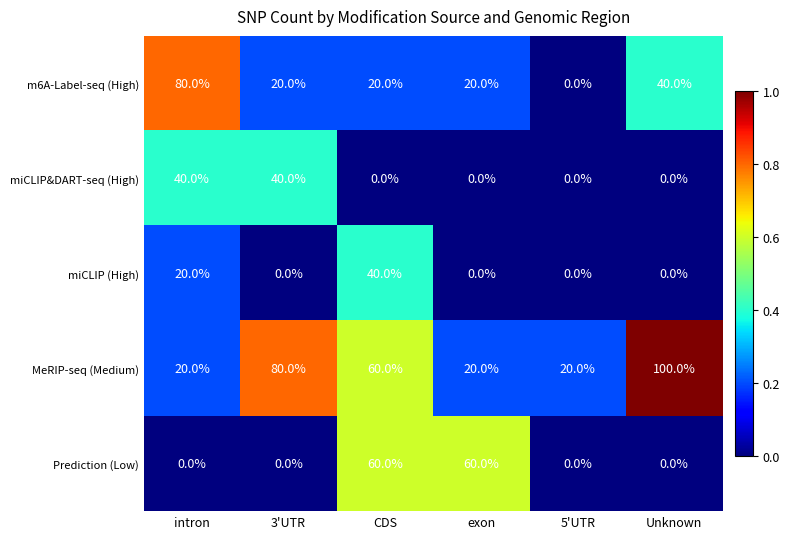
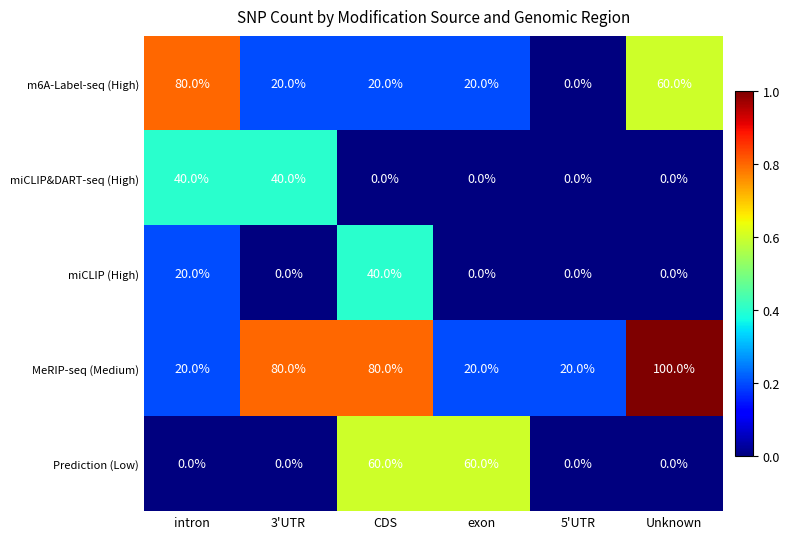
m6A-Label-seq (High), Unknown: 40.0% -> 60.0%
MeRIP-seq (Medium), CDS: 60.0% -> 80.0%
